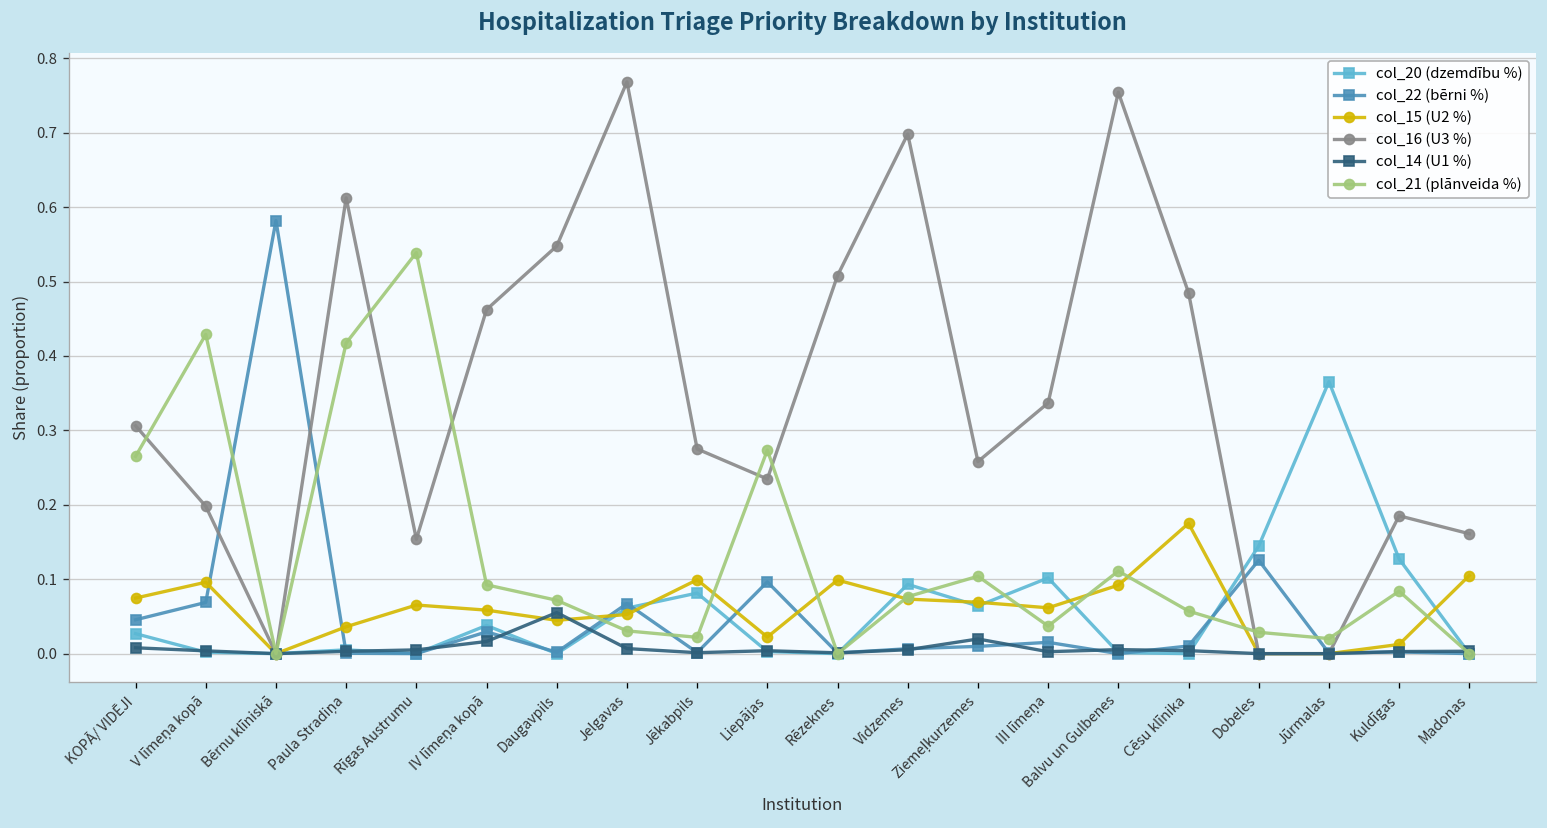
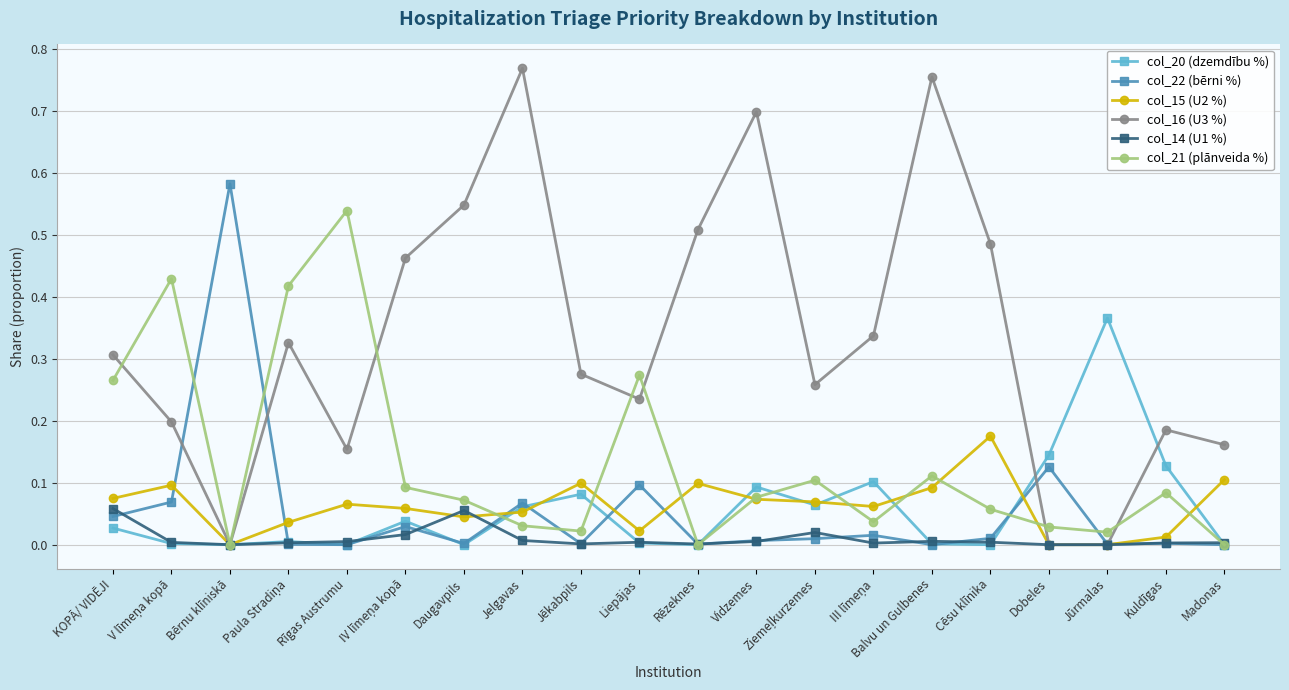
col_14 (U1 %), KOPĀ/ VIDĒJI: 0.01 -> 0.06
col_16 (U3 %), Paula Stradiņa: 0.61 -> 0.33
